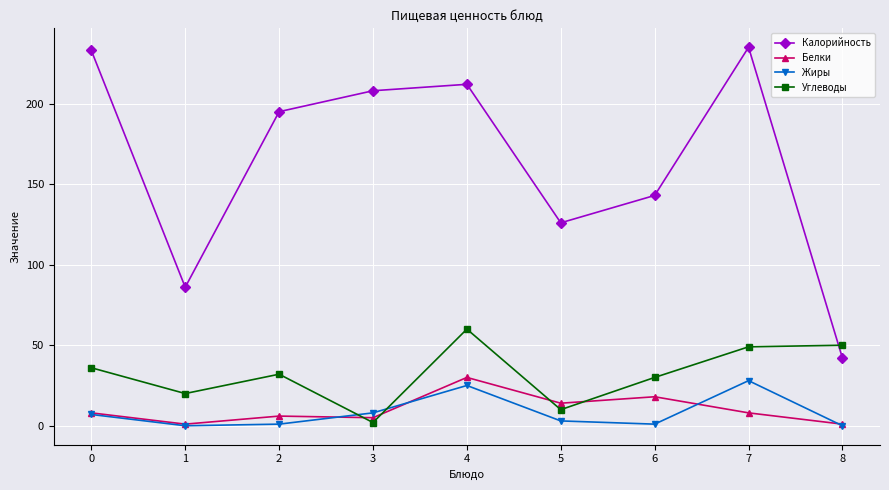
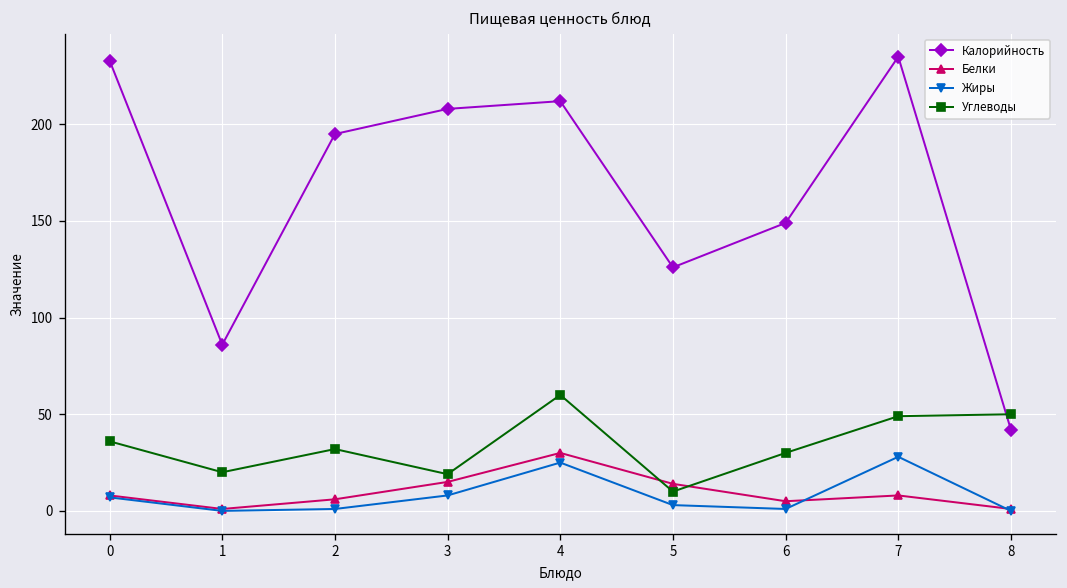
Белки, 3: 5 -> 15
Углеводы, 3: 2 -> 19
Калорийность, 6: 143 -> 149
Белки, 6: 18 -> 5
